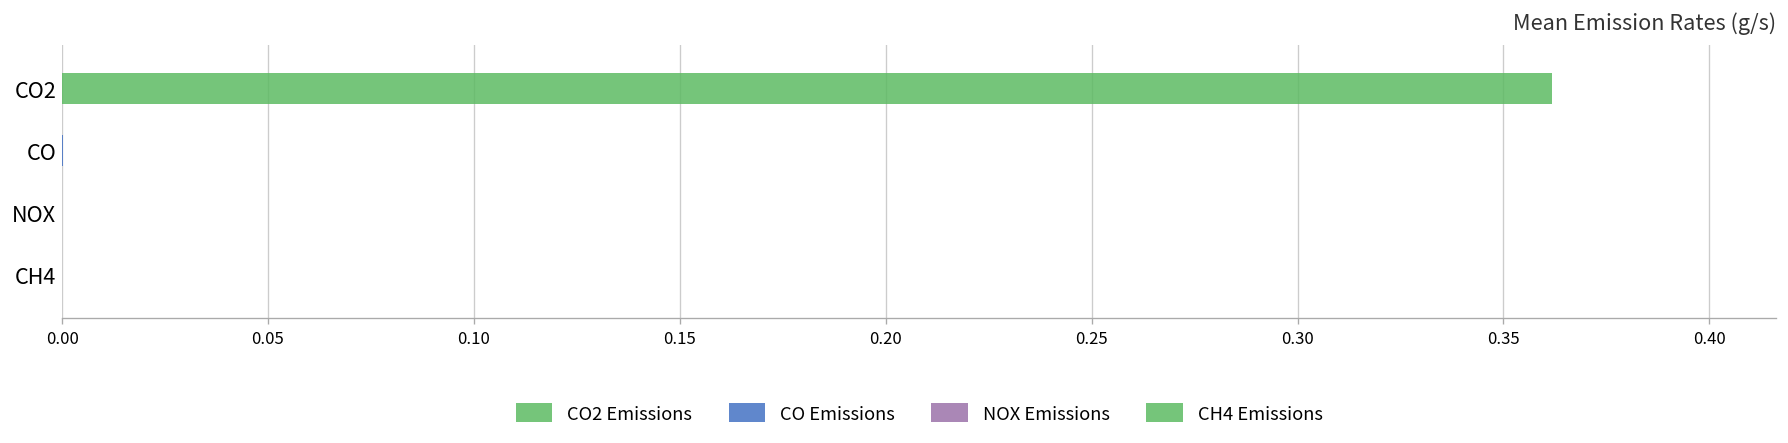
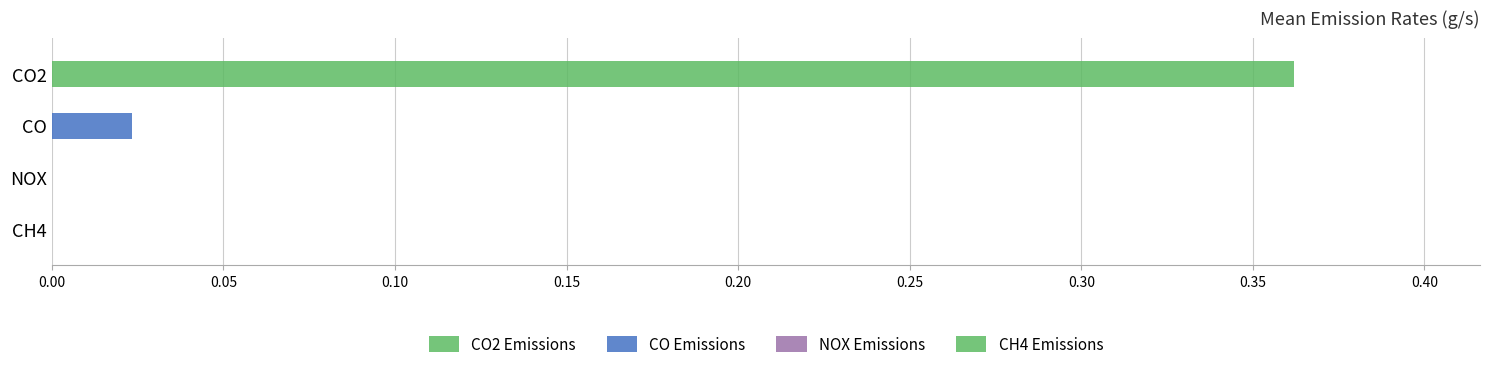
CO: 0.000 -> 0.023
